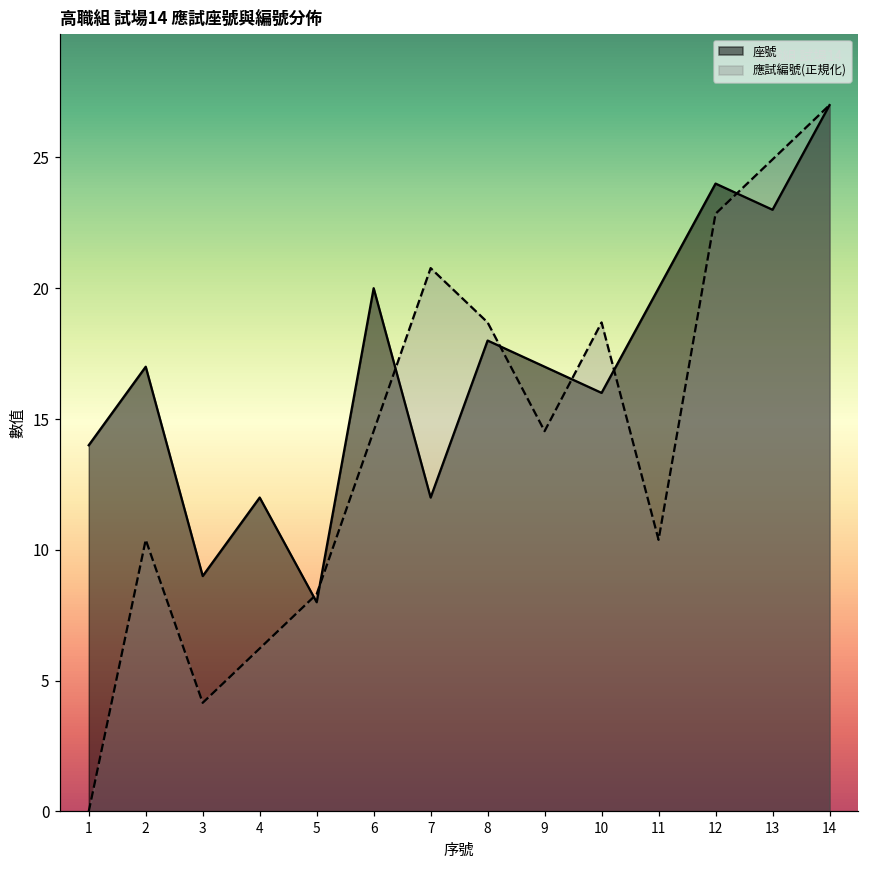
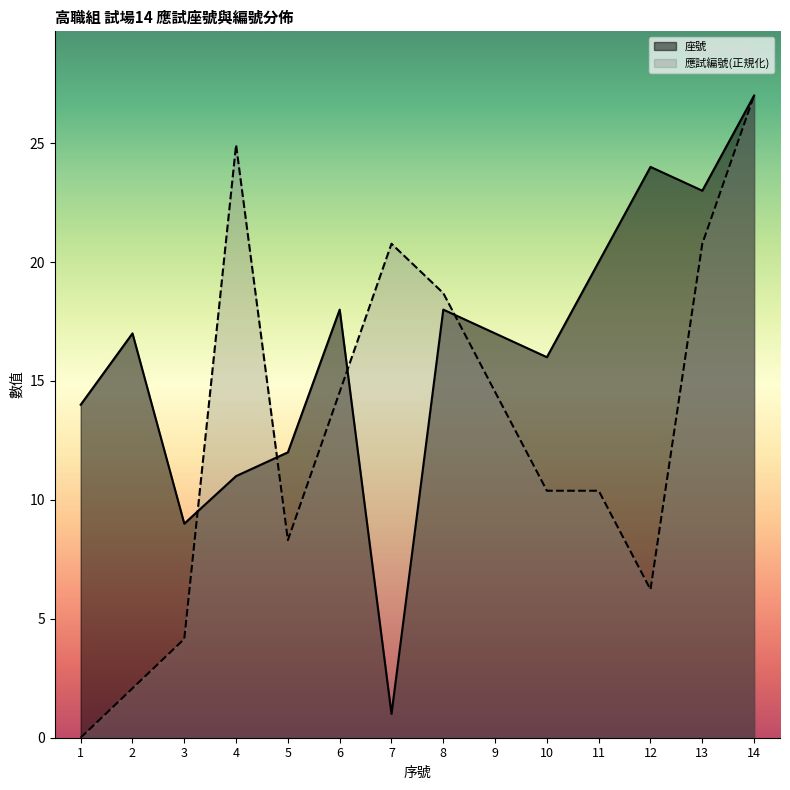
應試編號(正規化), 2: 10.4 -> 2.1
座號, 4: 12 -> 11
應試編號(正規化), 4: 6.2 -> 24.9
座號, 5: 8 -> 12
座號, 6: 20 -> 18
座號, 7: 12 -> 1
應試編號(正規化), 10: 18.7 -> 10.4
應試編號(正規化), 12: 22.8 -> 6.2
應試編號(正規化), 13: 24.9 -> 20.8
